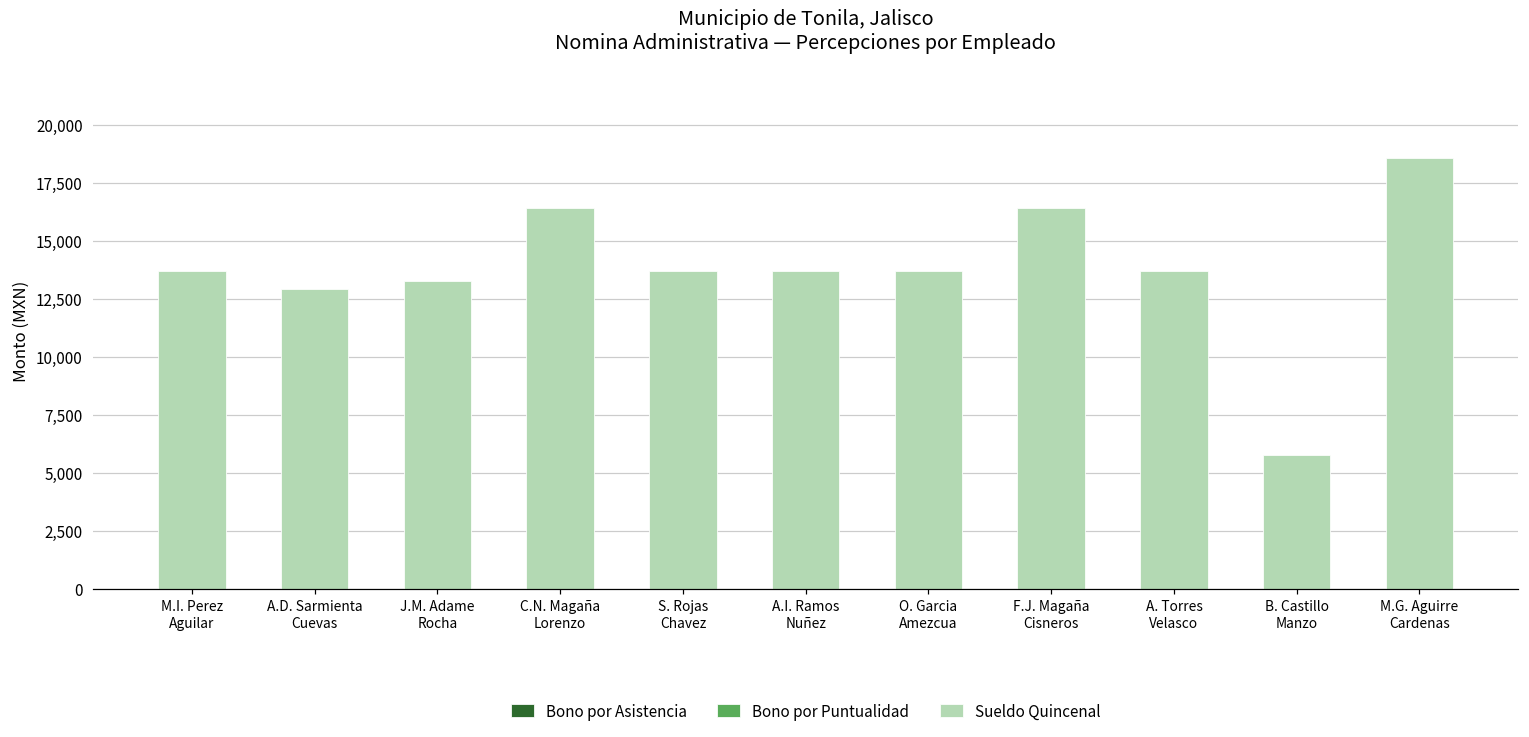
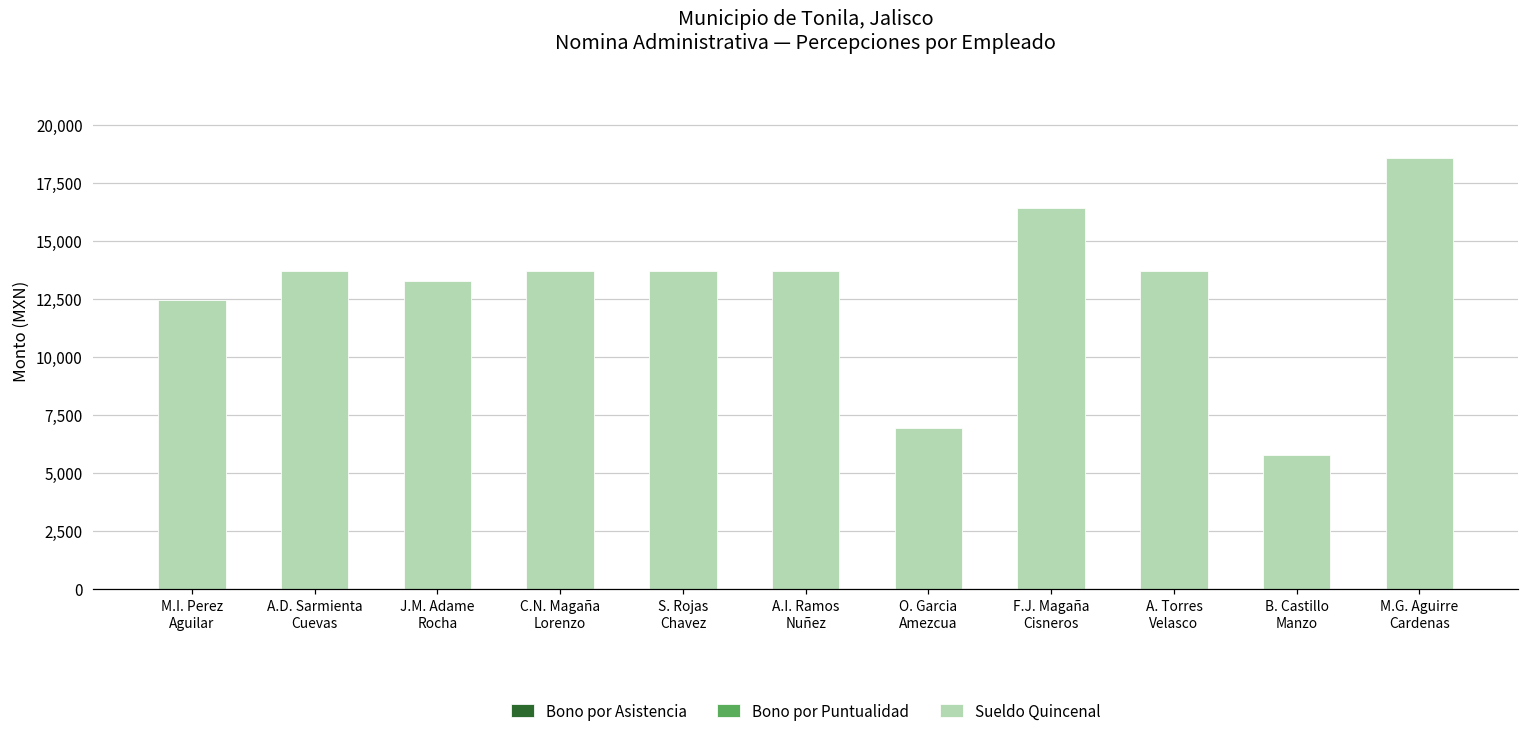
Sueldo Quincenal, M.I. Perez Aguilar: 13,700 -> 12,400
Sueldo Quincenal, A.D. Sarmienta Cuevas: 12,900 -> 13,700
Sueldo Quincenal, C.N. Magaña Lorenzo: 16,400 -> 13,700
Sueldo Quincenal, O. Garcia Amezcua: 13,700 -> 6,900
